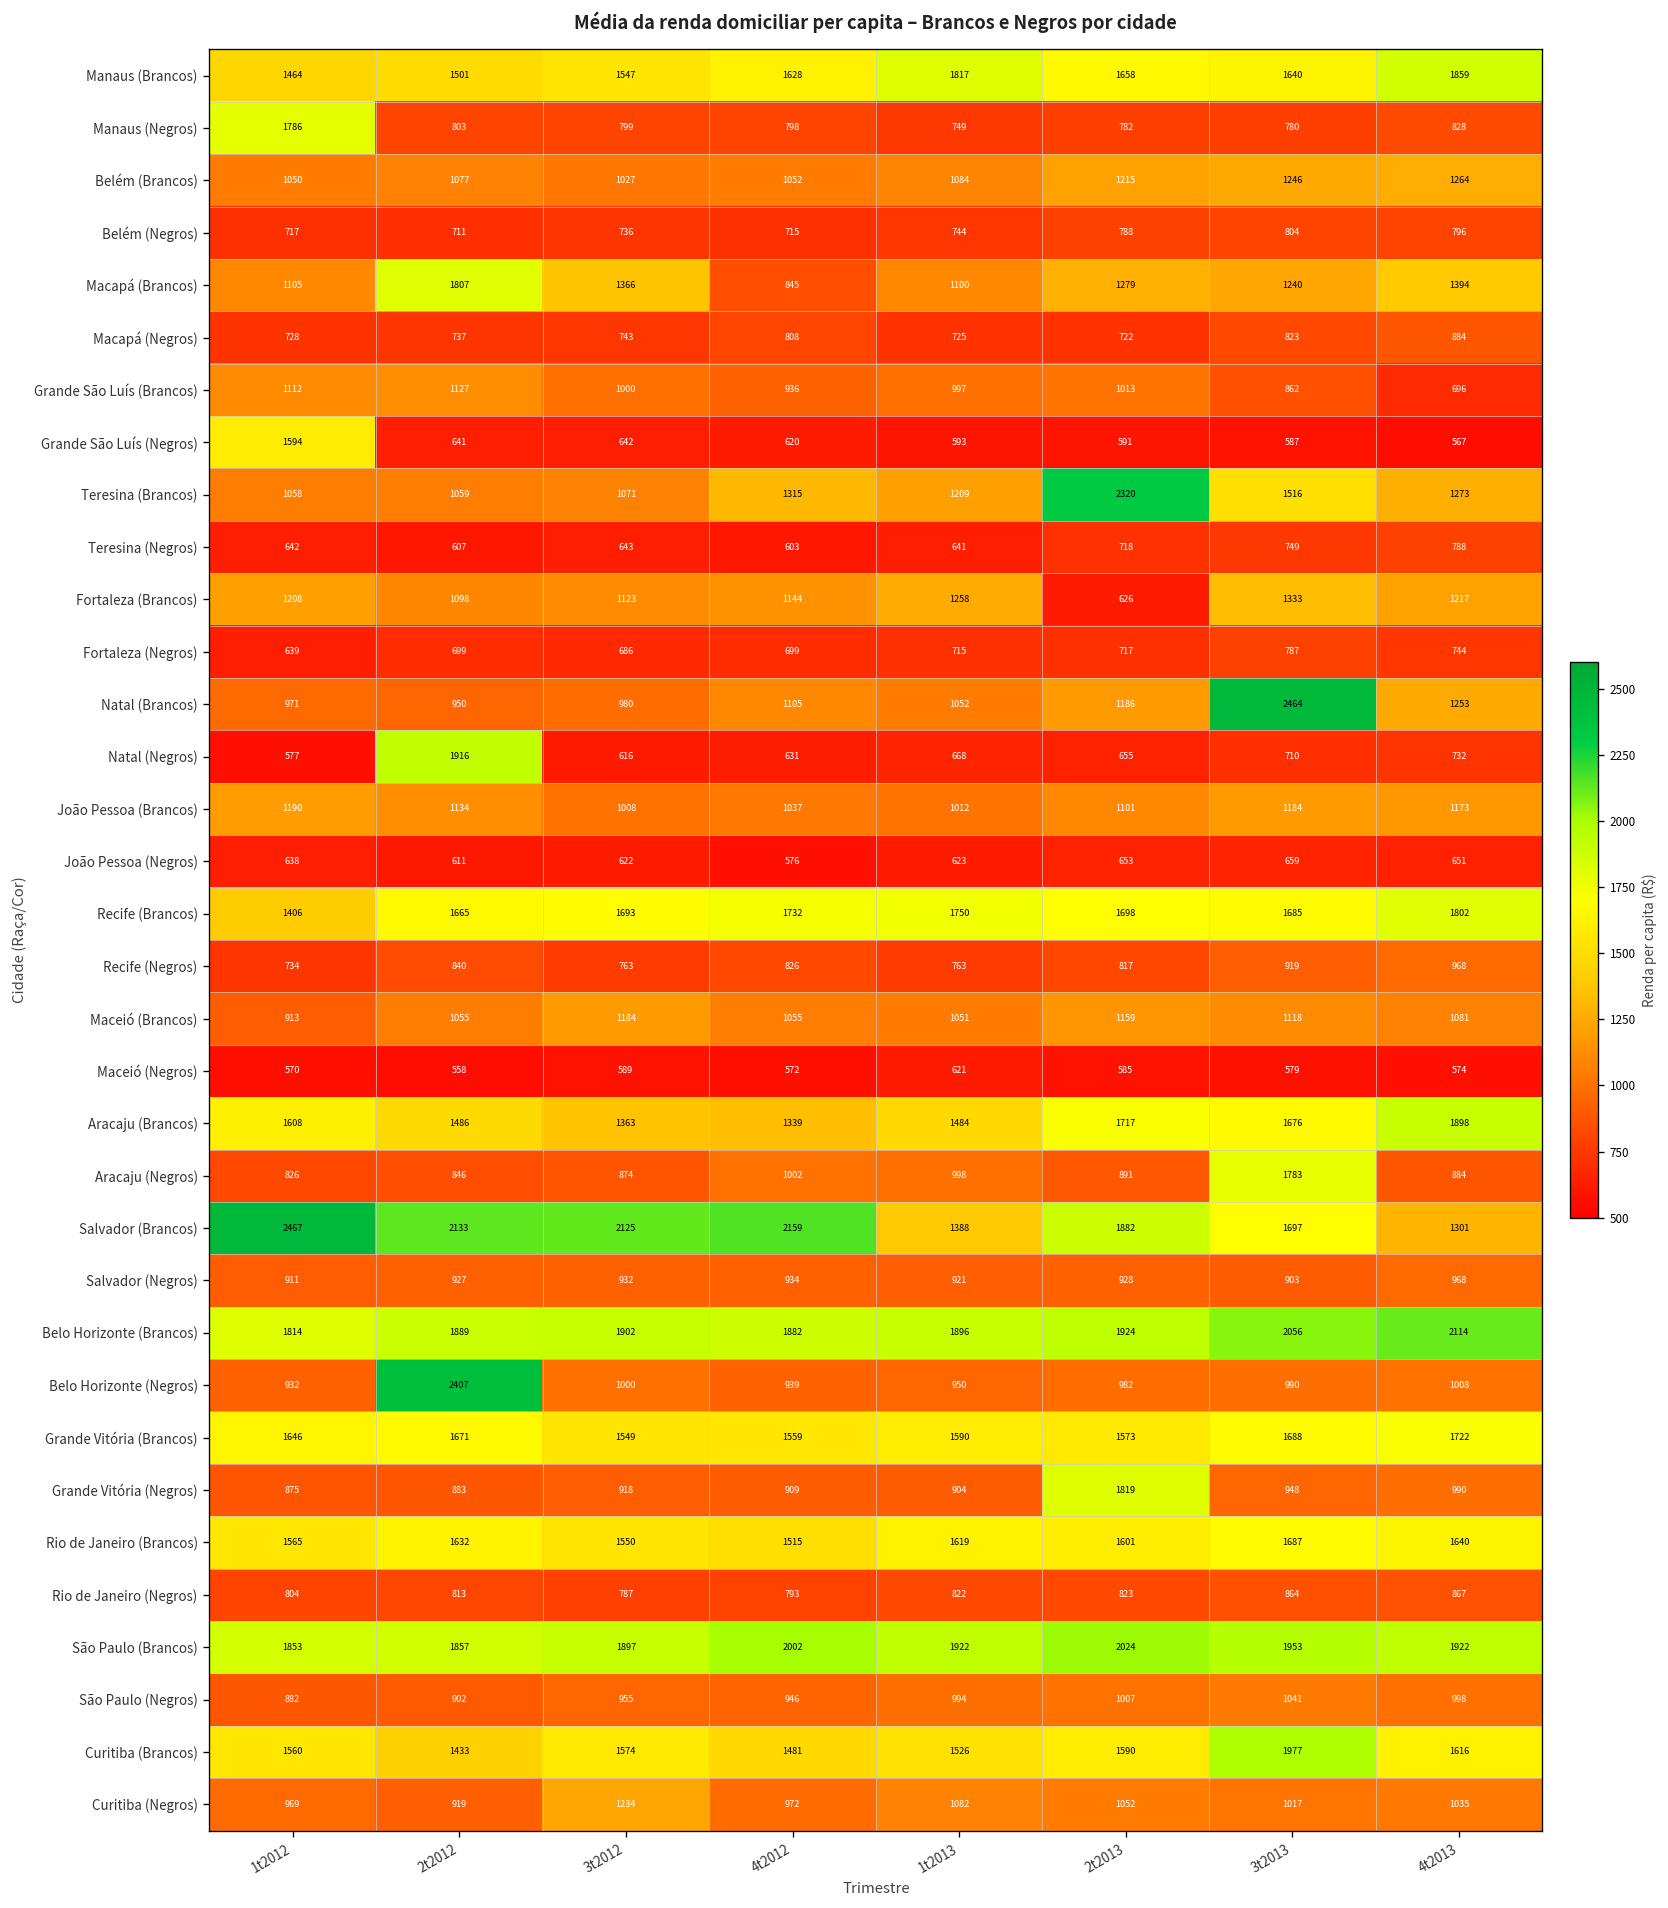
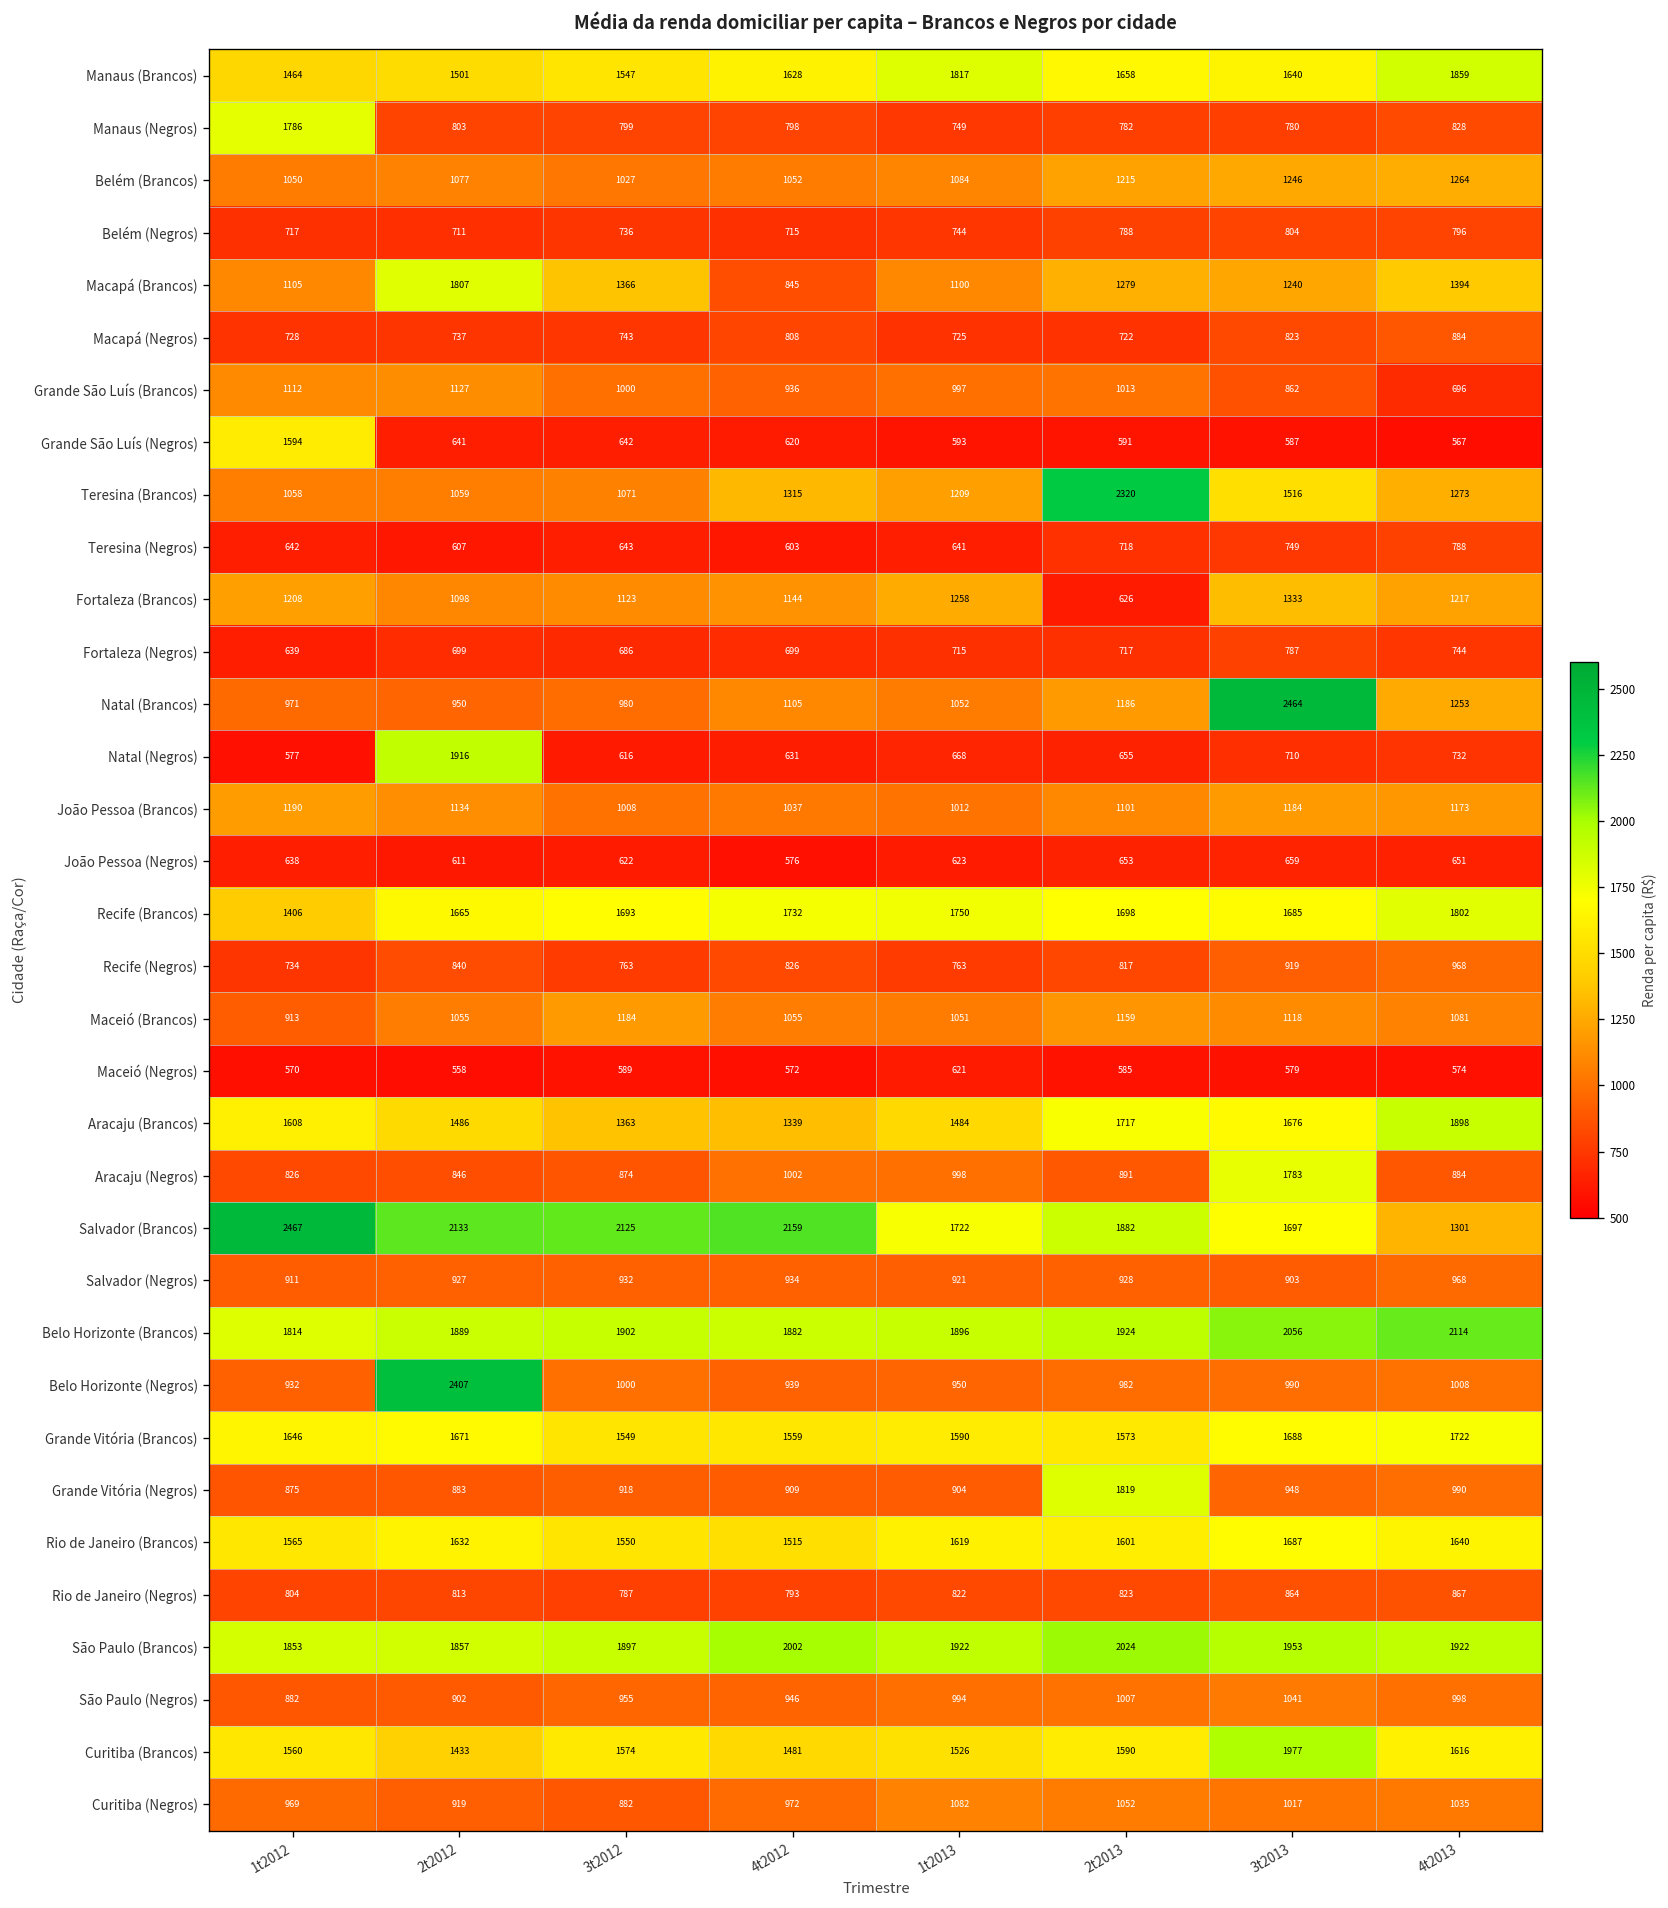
Salvador (Brancos), 1t2013: 1388 -> 1722
Curitiba (Negros), 3t2012: 1234 -> 882
